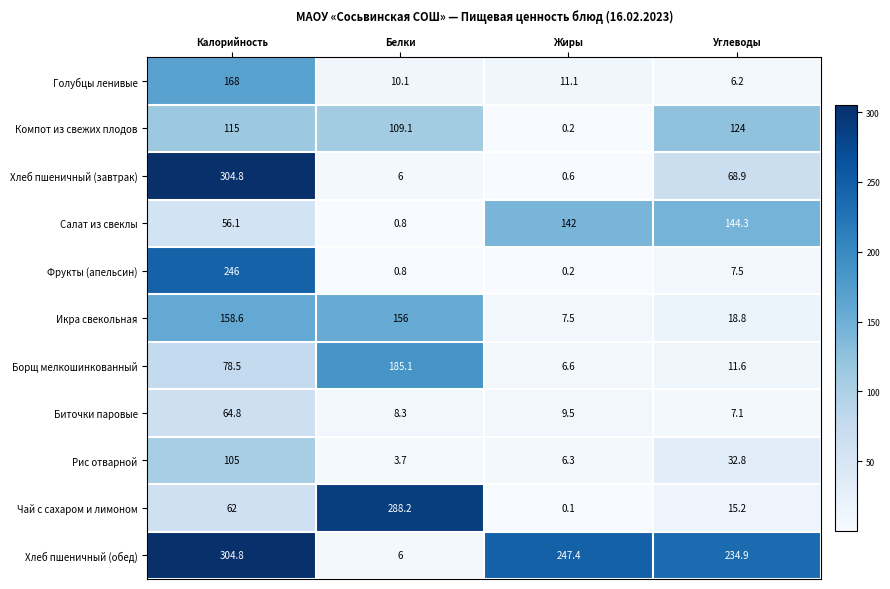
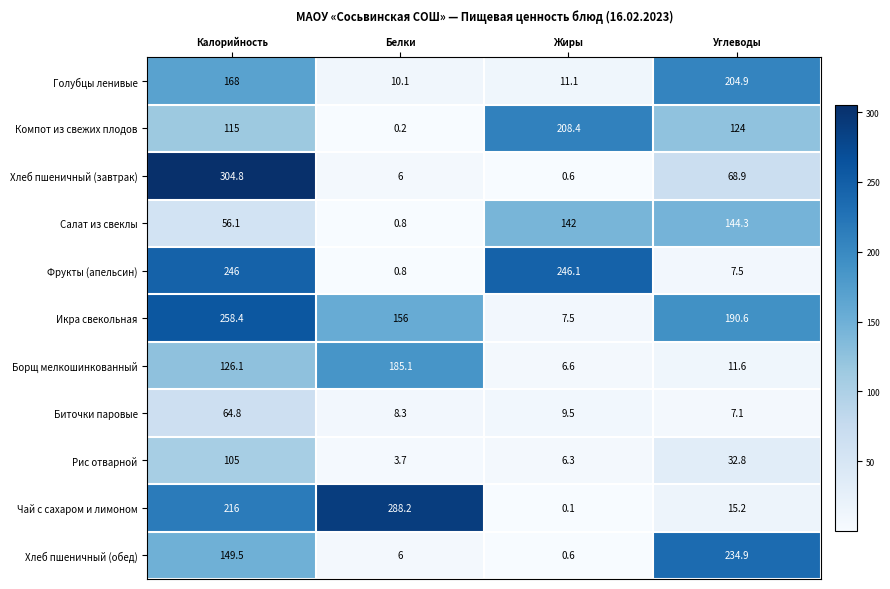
Голубцы ленивые, Углеводы: 6.2 -> 204.9
Компот из свежих плодов, Белки: 109.1 -> 0.2
Компот из свежих плодов, Жиры: 0.2 -> 208.4
Фрукты (апельсин), Жиры: 0.2 -> 246.1
Икра свекольная, Калорийность: 158.6 -> 258.4
Икра свекольная, Углеводы: 18.8 -> 190.6
Борщ мелкошинкованный, Калорийность: 78.5 -> 126.1
Чай с сахаром и лимоном, Калорийность: 62 -> 216
Хлеб пшеничный (обед), Калорийность: 304.8 -> 149.5
Хлеб пшеничный (обед), Жиры: 247.4 -> 0.6
